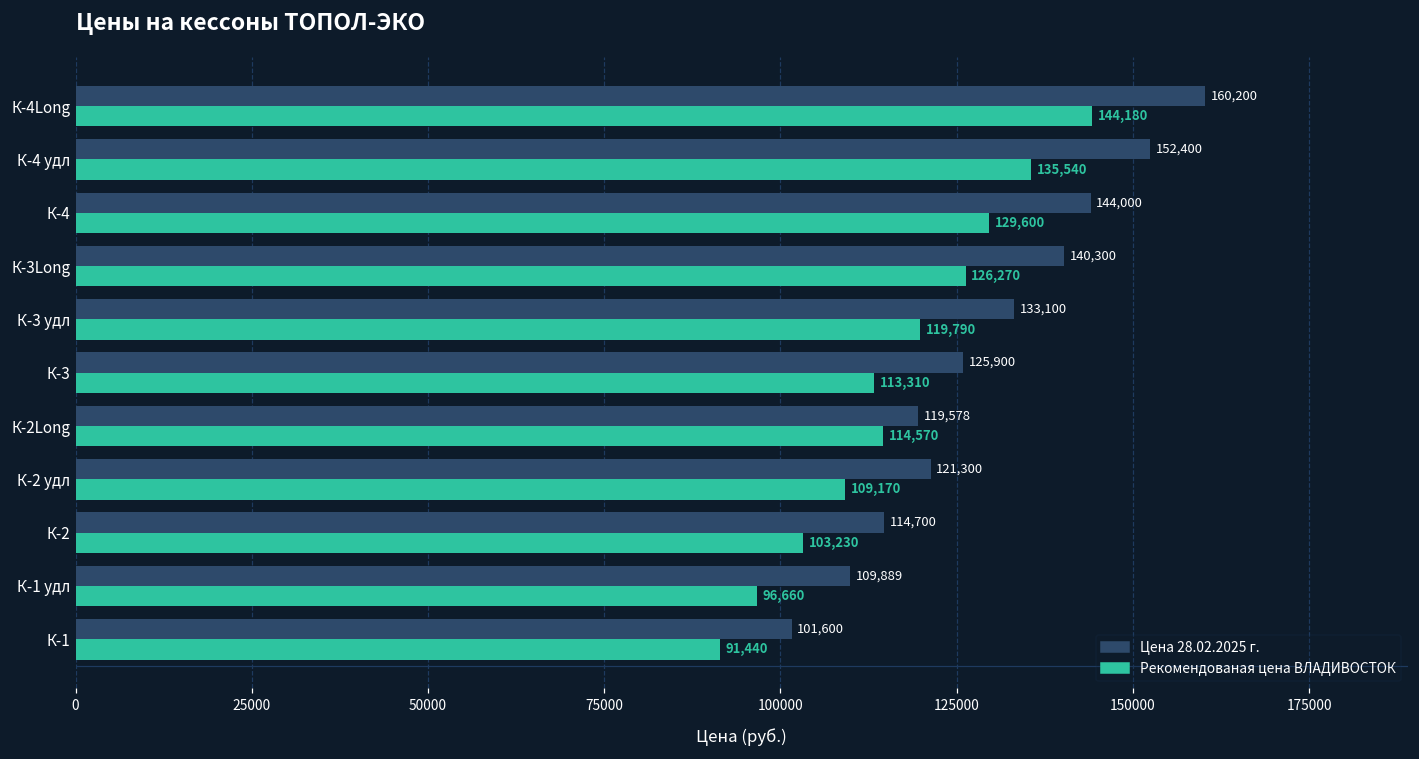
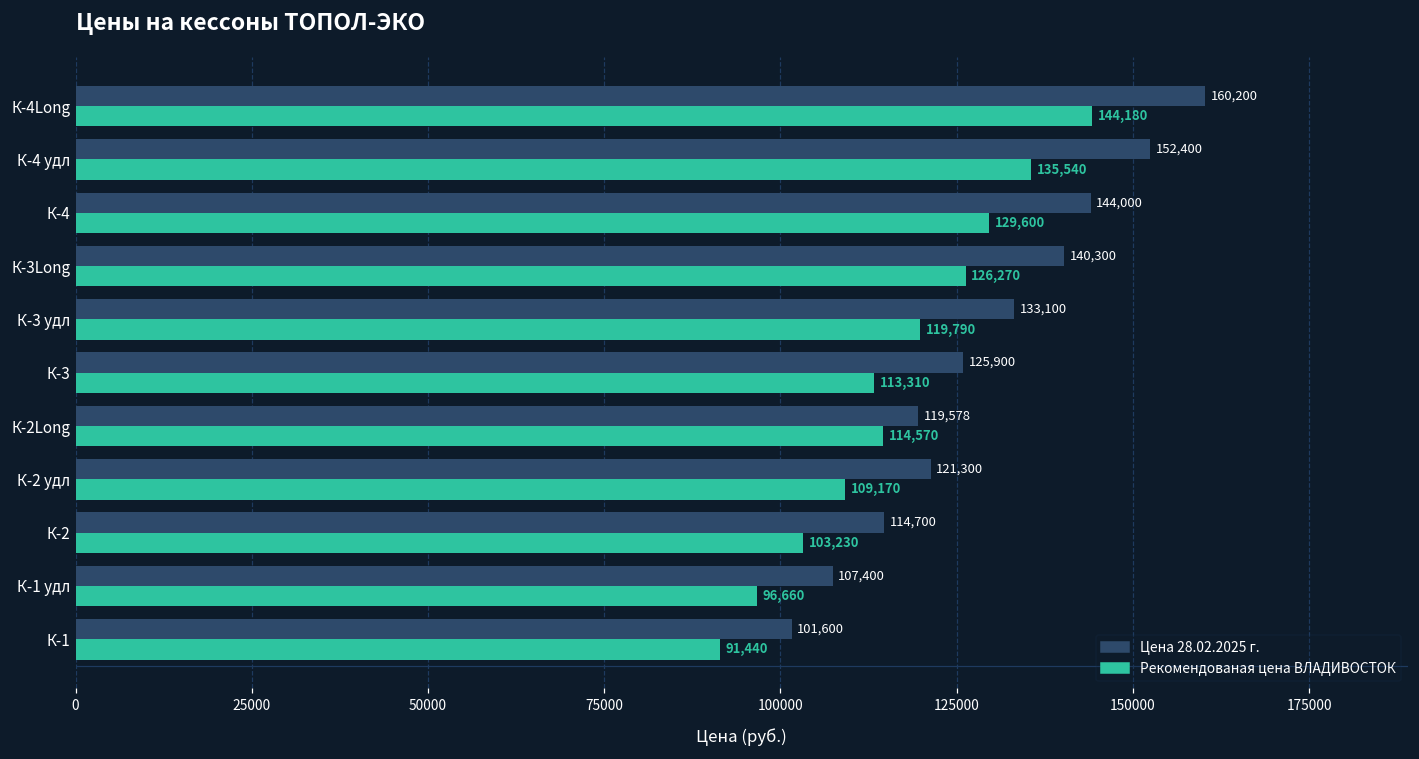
Цена 28.02.2025 г., К-1 удл: 109,889 -> 107,400
